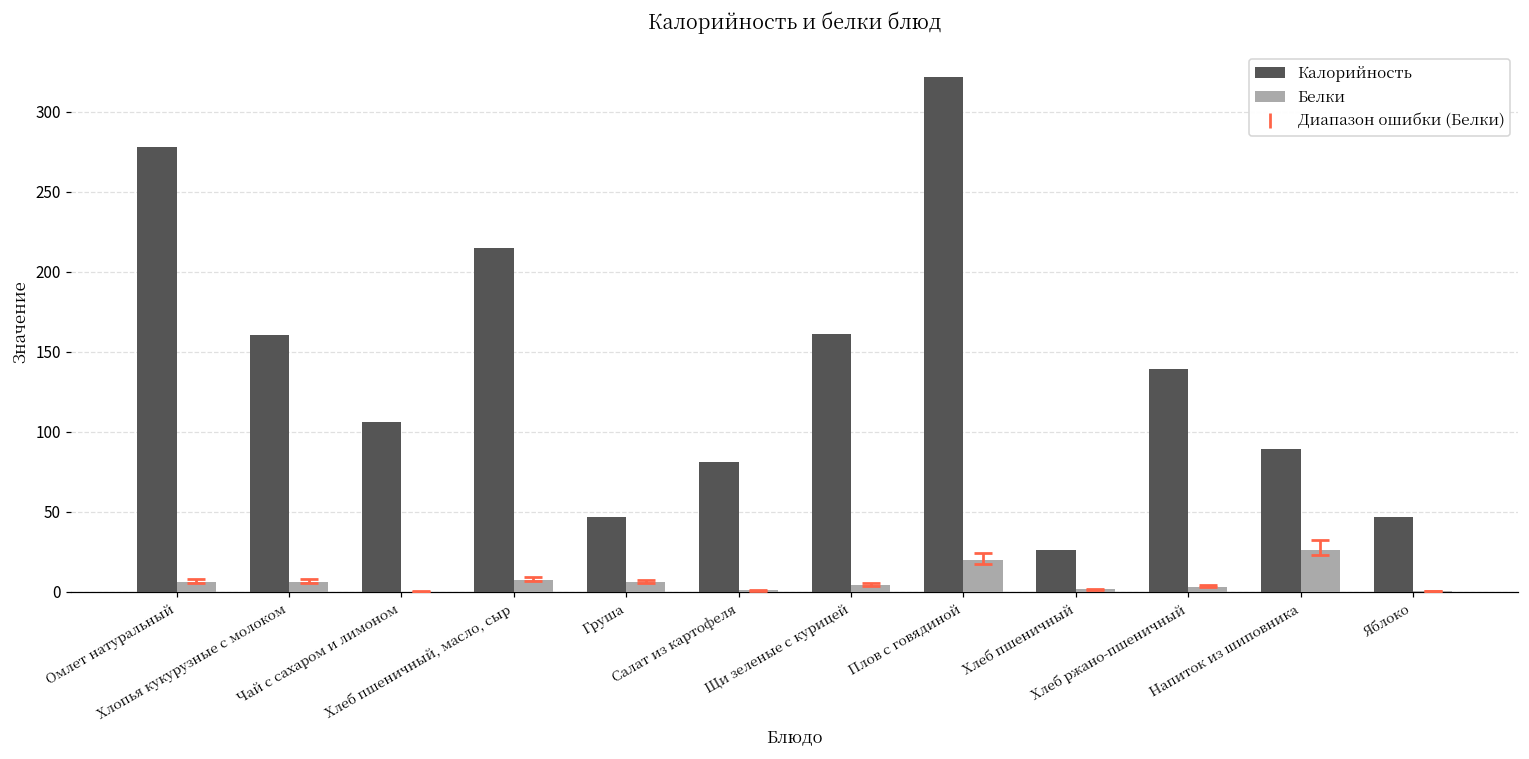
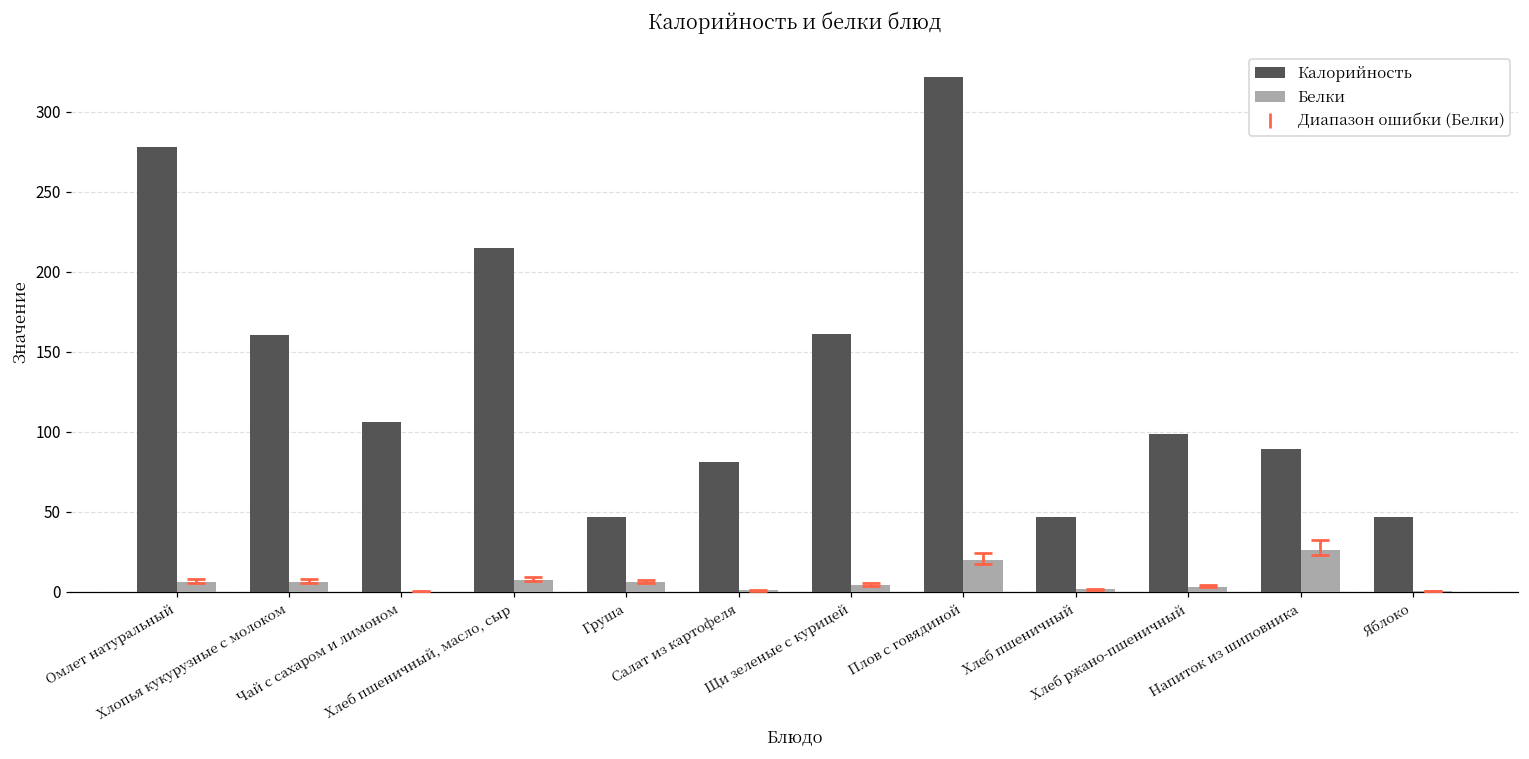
Калорийность, Хлеб пшеничный: 26 -> 47
Калорийность, Хлеб ржано-пшеничный: 139 -> 99
